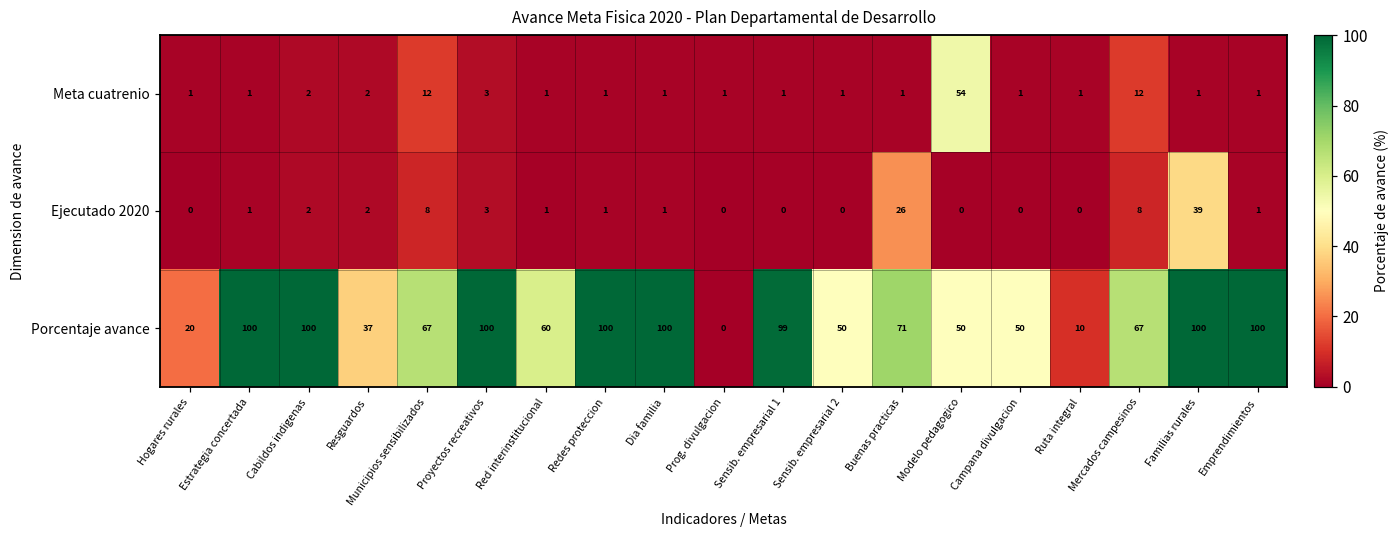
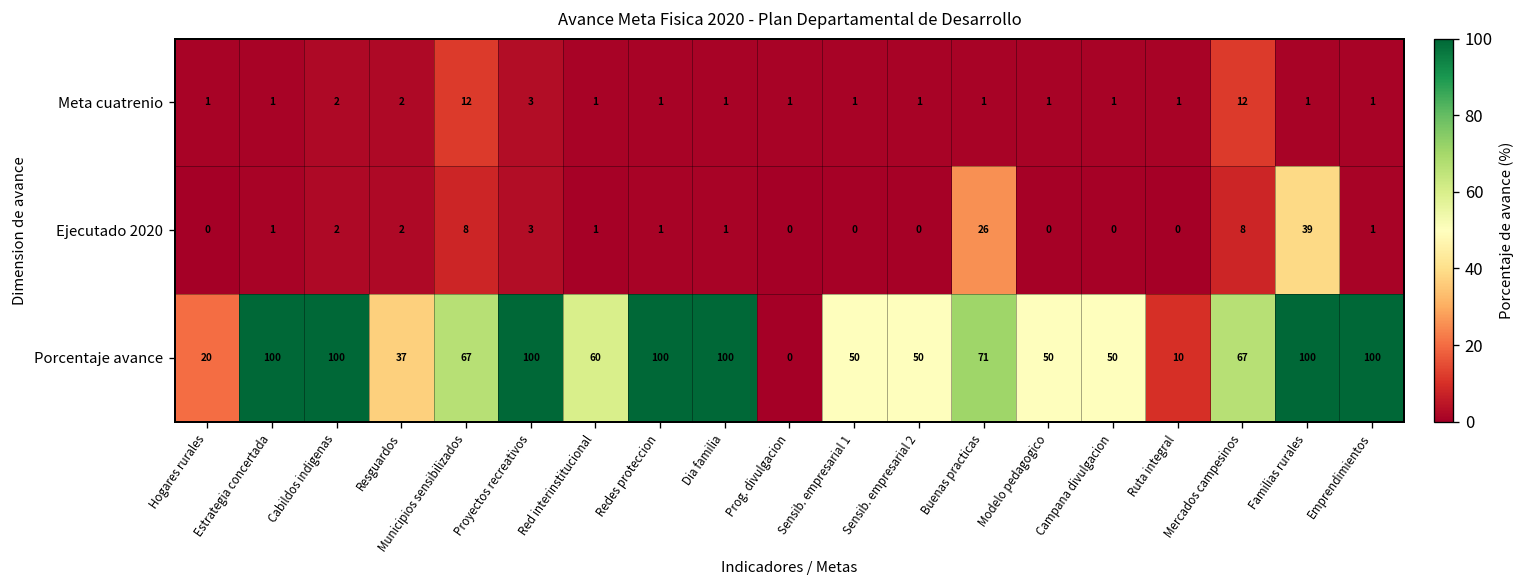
Meta cuatrenio, Modelo pedagogico: 54 -> 1
Porcentaje avance, Sensib. empresarial 1: 99 -> 50
